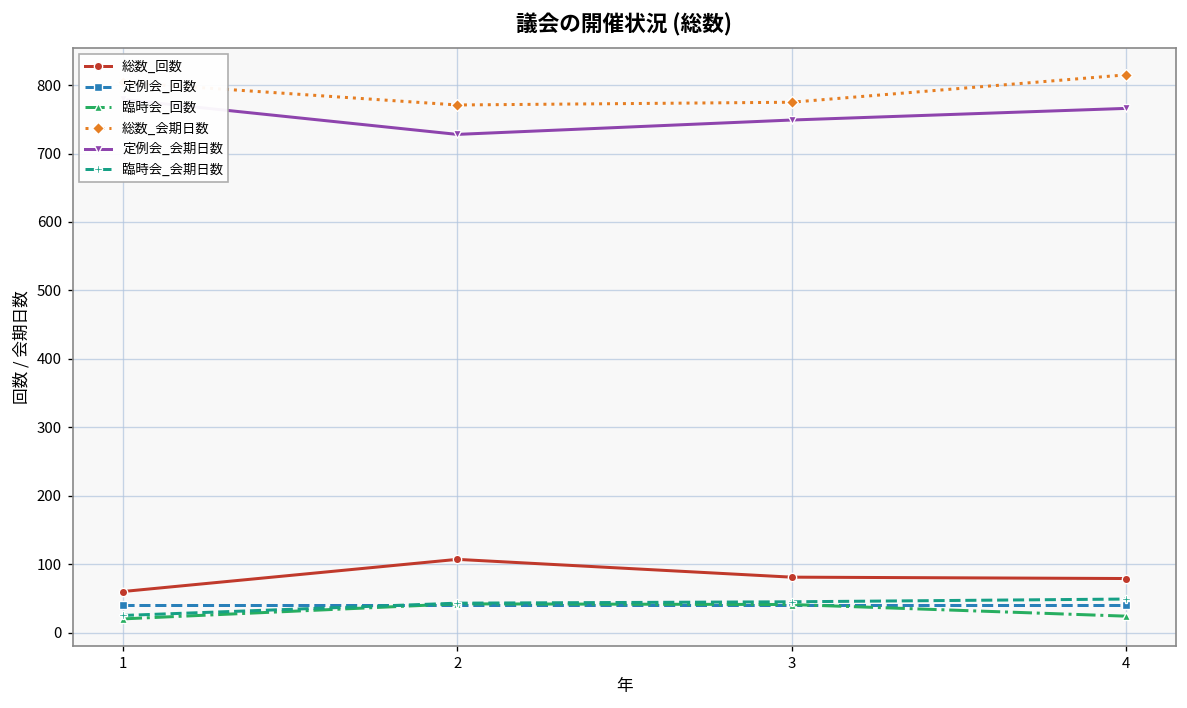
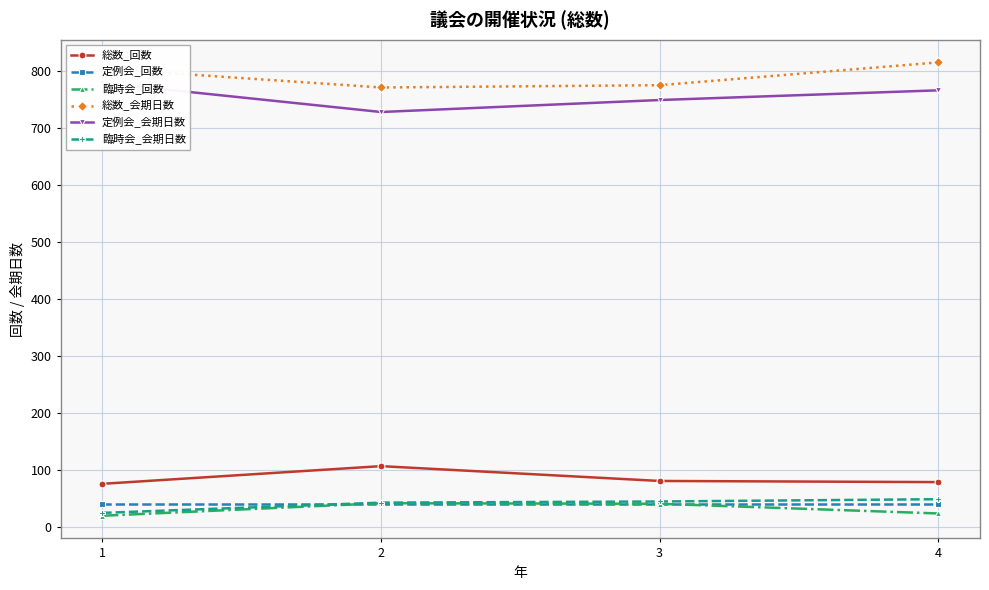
総数_回数, 1: 60 -> 80
